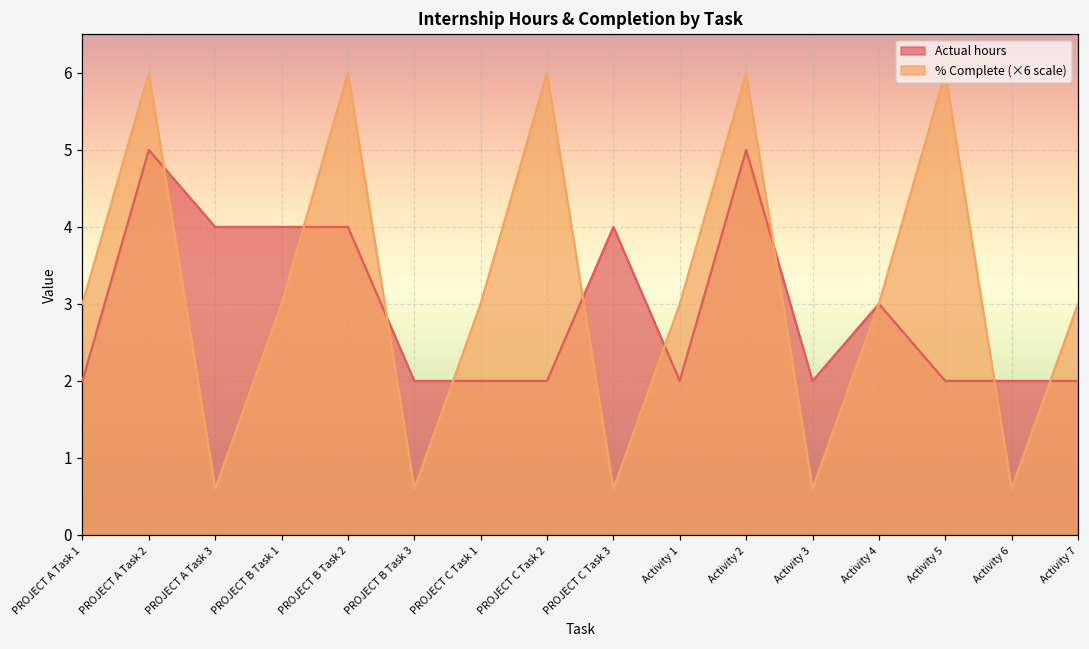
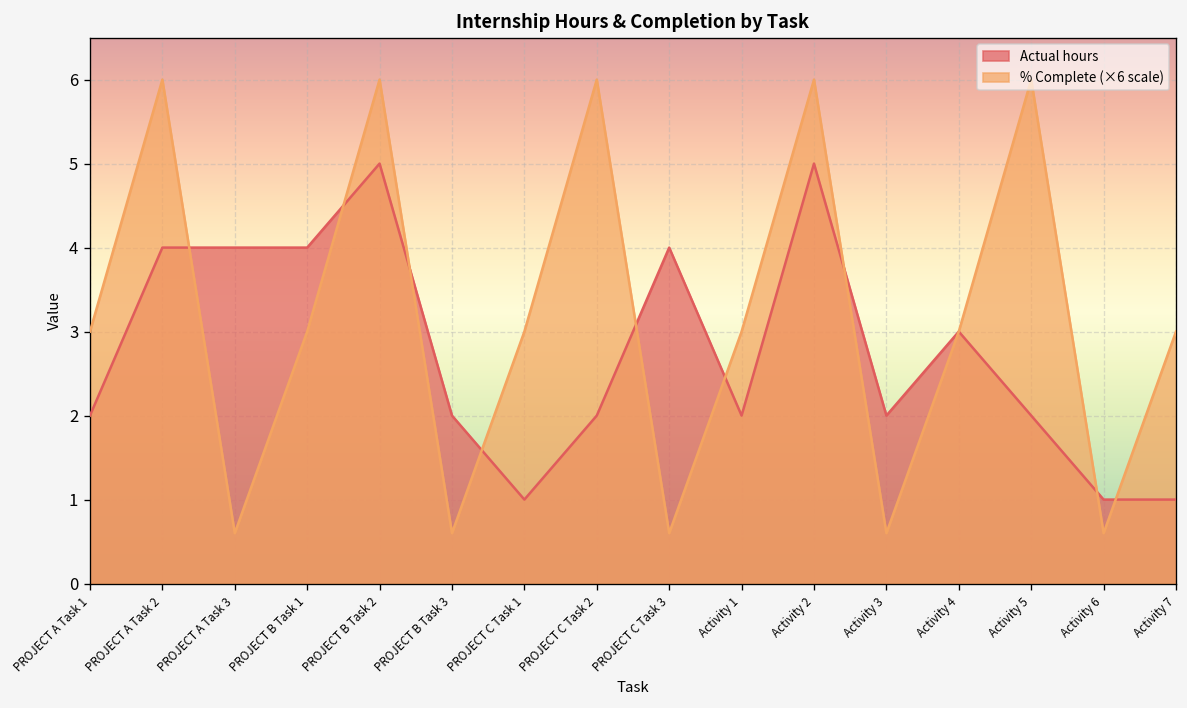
Actual hours, PROJECT A Task 2: 5 -> 4
Actual hours, PROJECT B Task 2: 4 -> 5
Actual hours, PROJECT C Task 1: 2 -> 1
Actual hours, Activity 6: 2 -> 1
Actual hours, Activity 7: 2 -> 1
